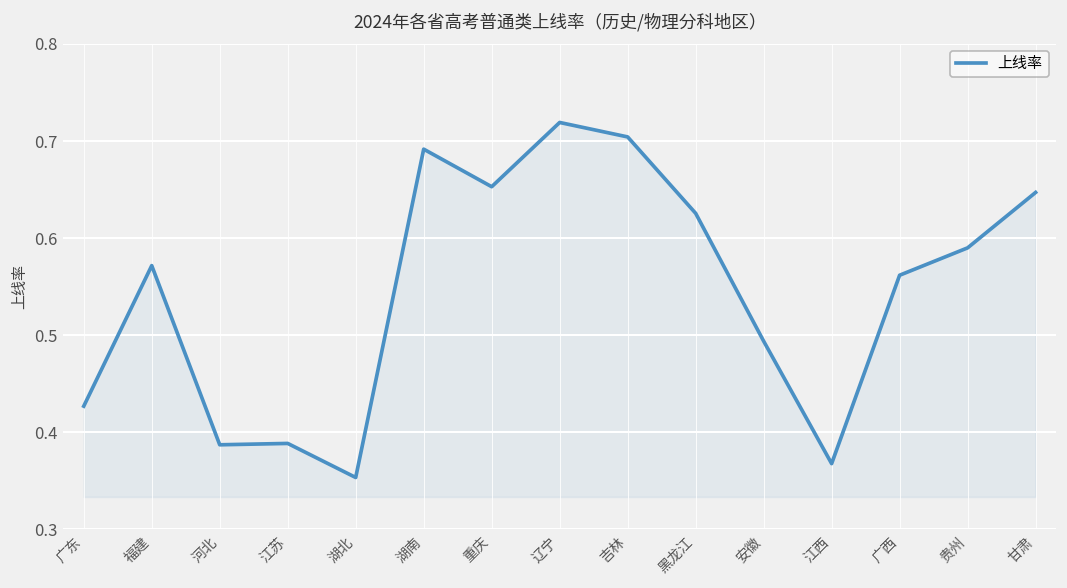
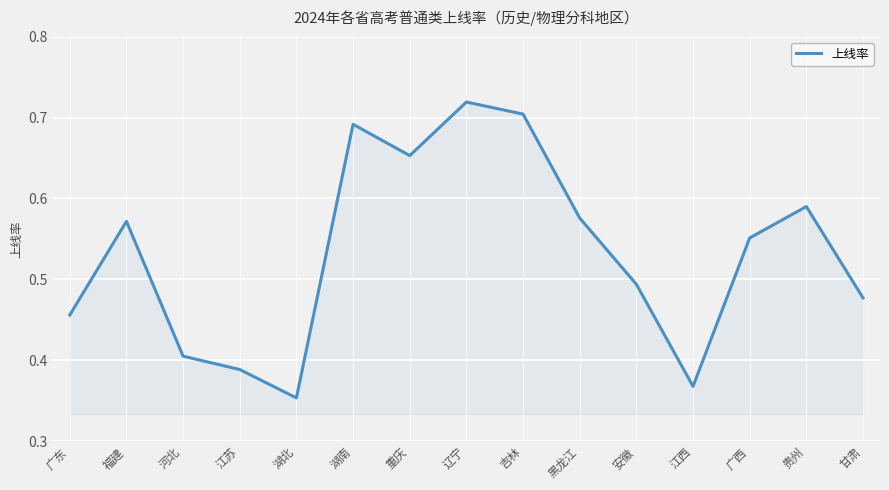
广东: 0.43 -> 0.46
河北: 0.39 -> 0.40
黑龙江: 0.63 -> 0.58
广西: 0.56 -> 0.55
甘肃: 0.65 -> 0.48
